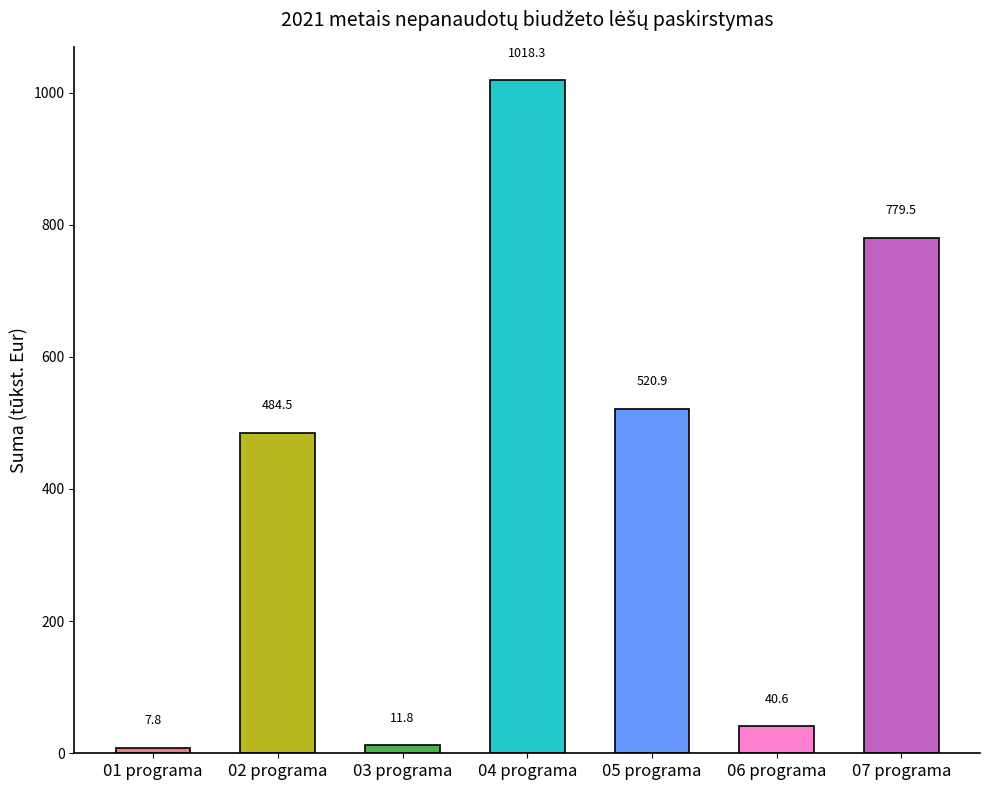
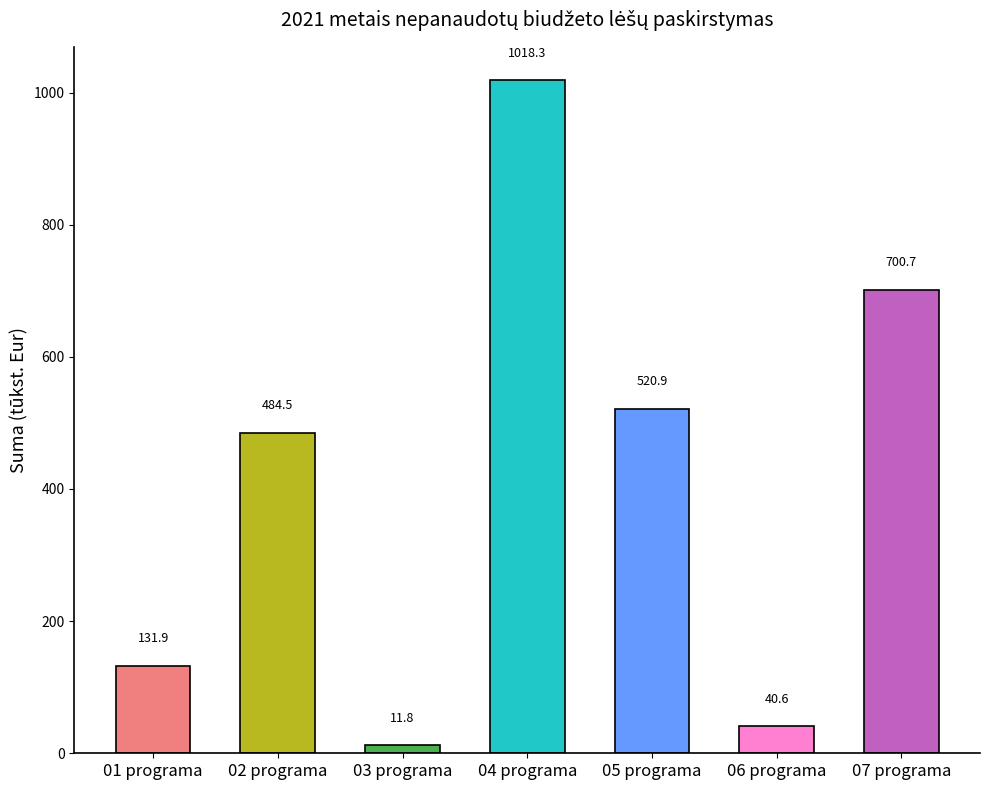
01 programa: 7.8 -> 131.9
07 programa: 779.5 -> 700.7
